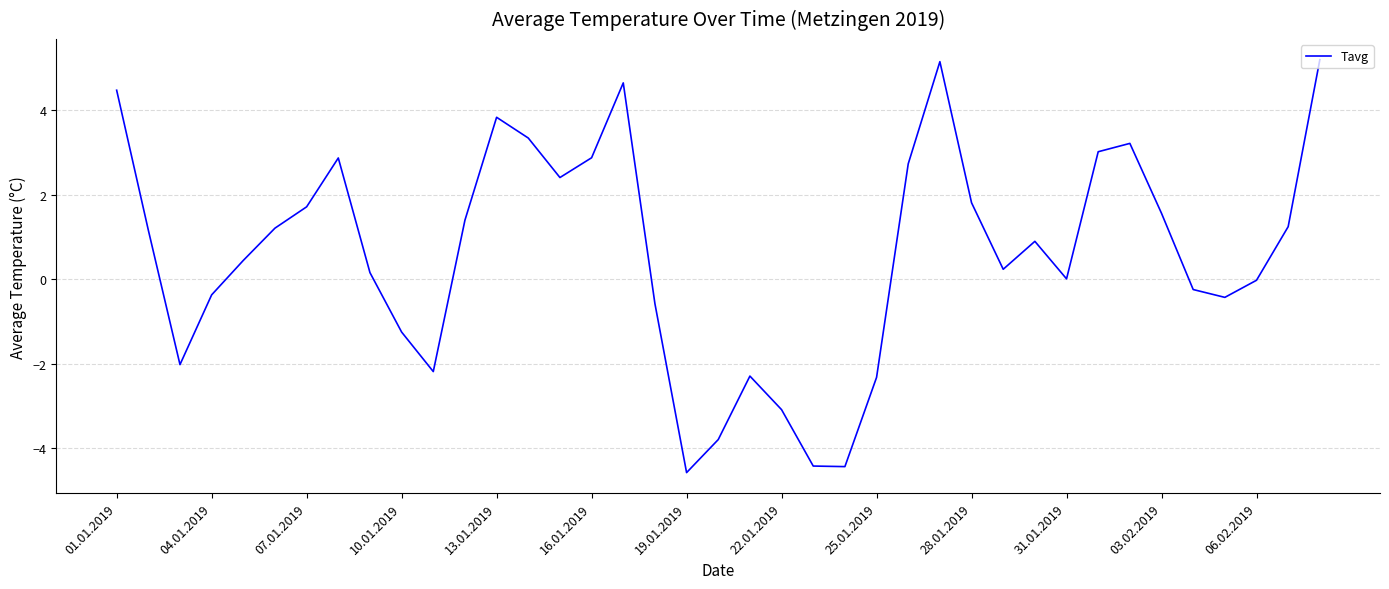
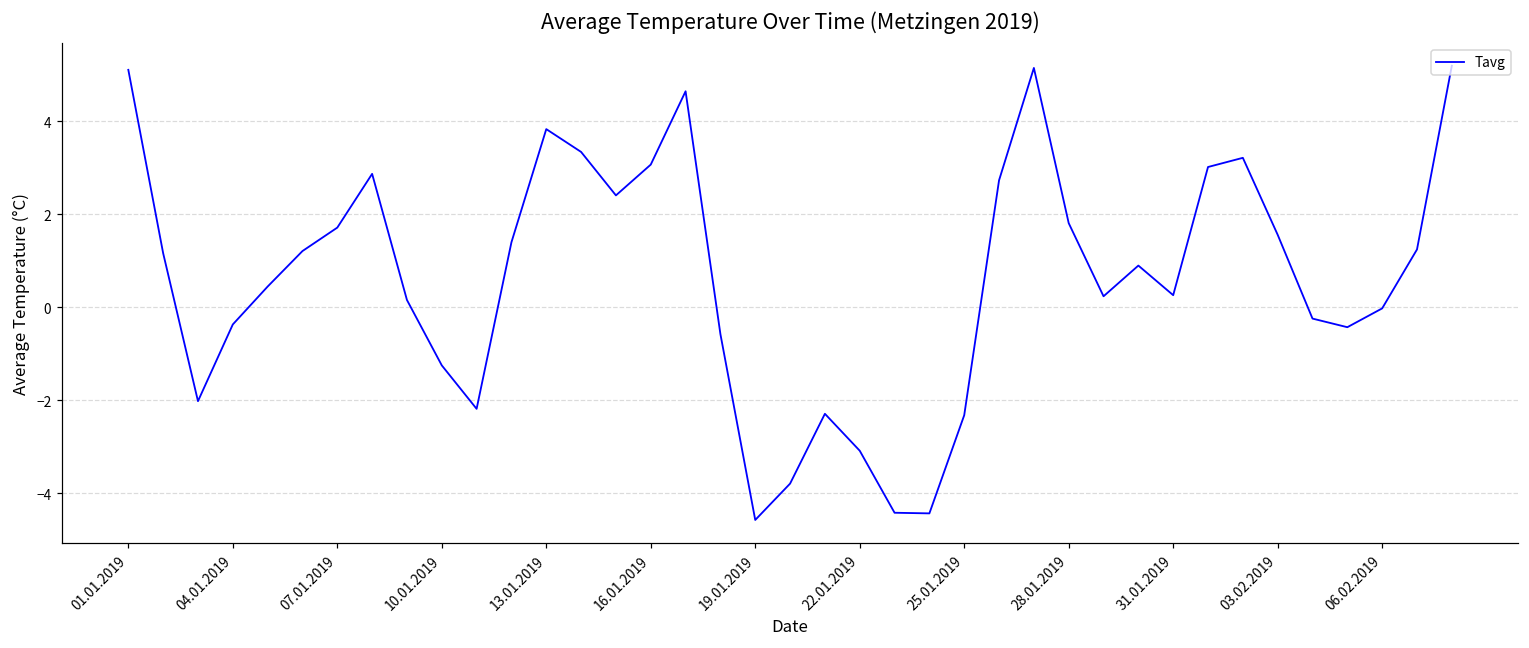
01.01.2019: 4.5 -> 5.1
16.01.2019: 2.9 -> 3.1
31.01.2019: 0.0 -> 0.3
